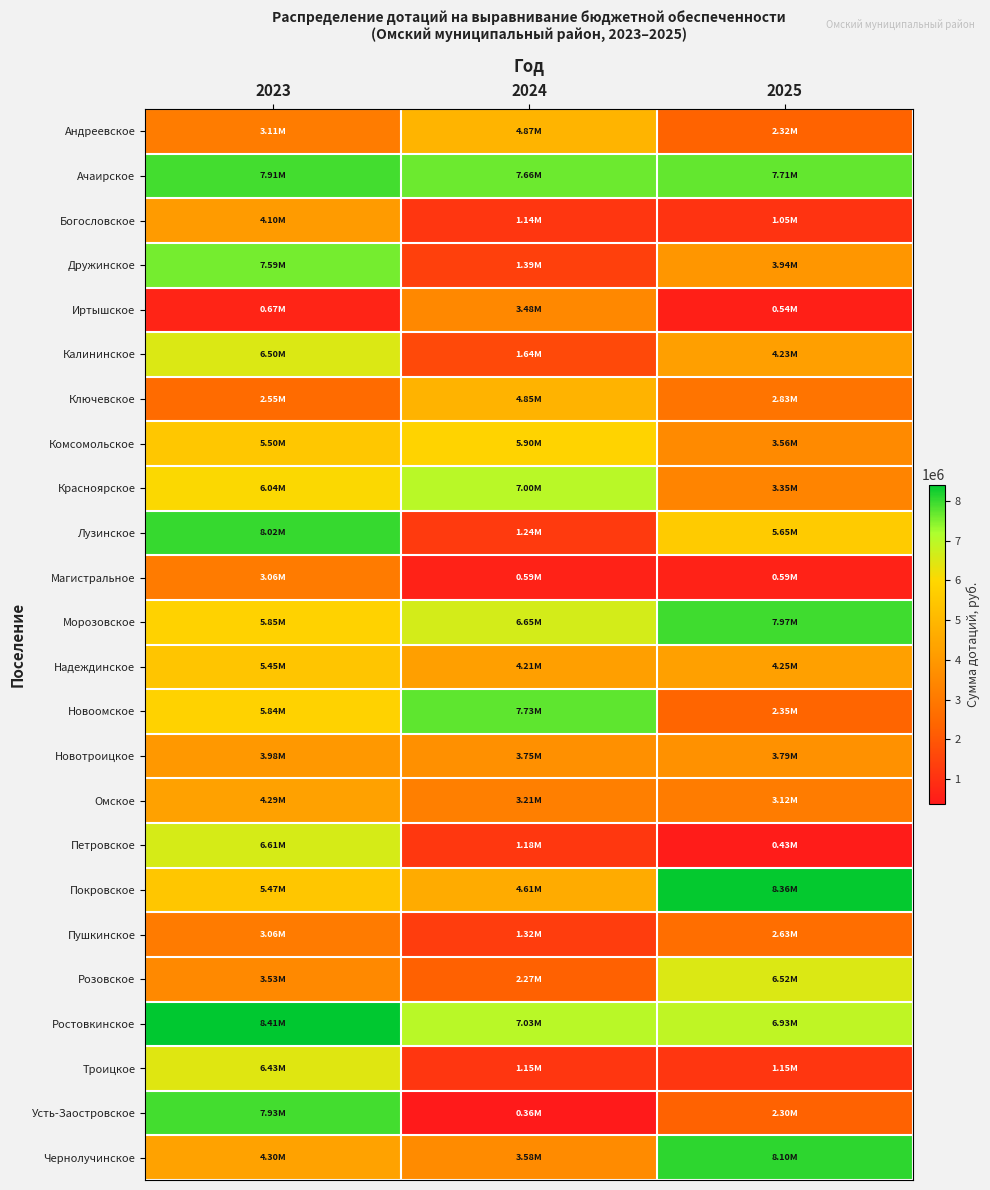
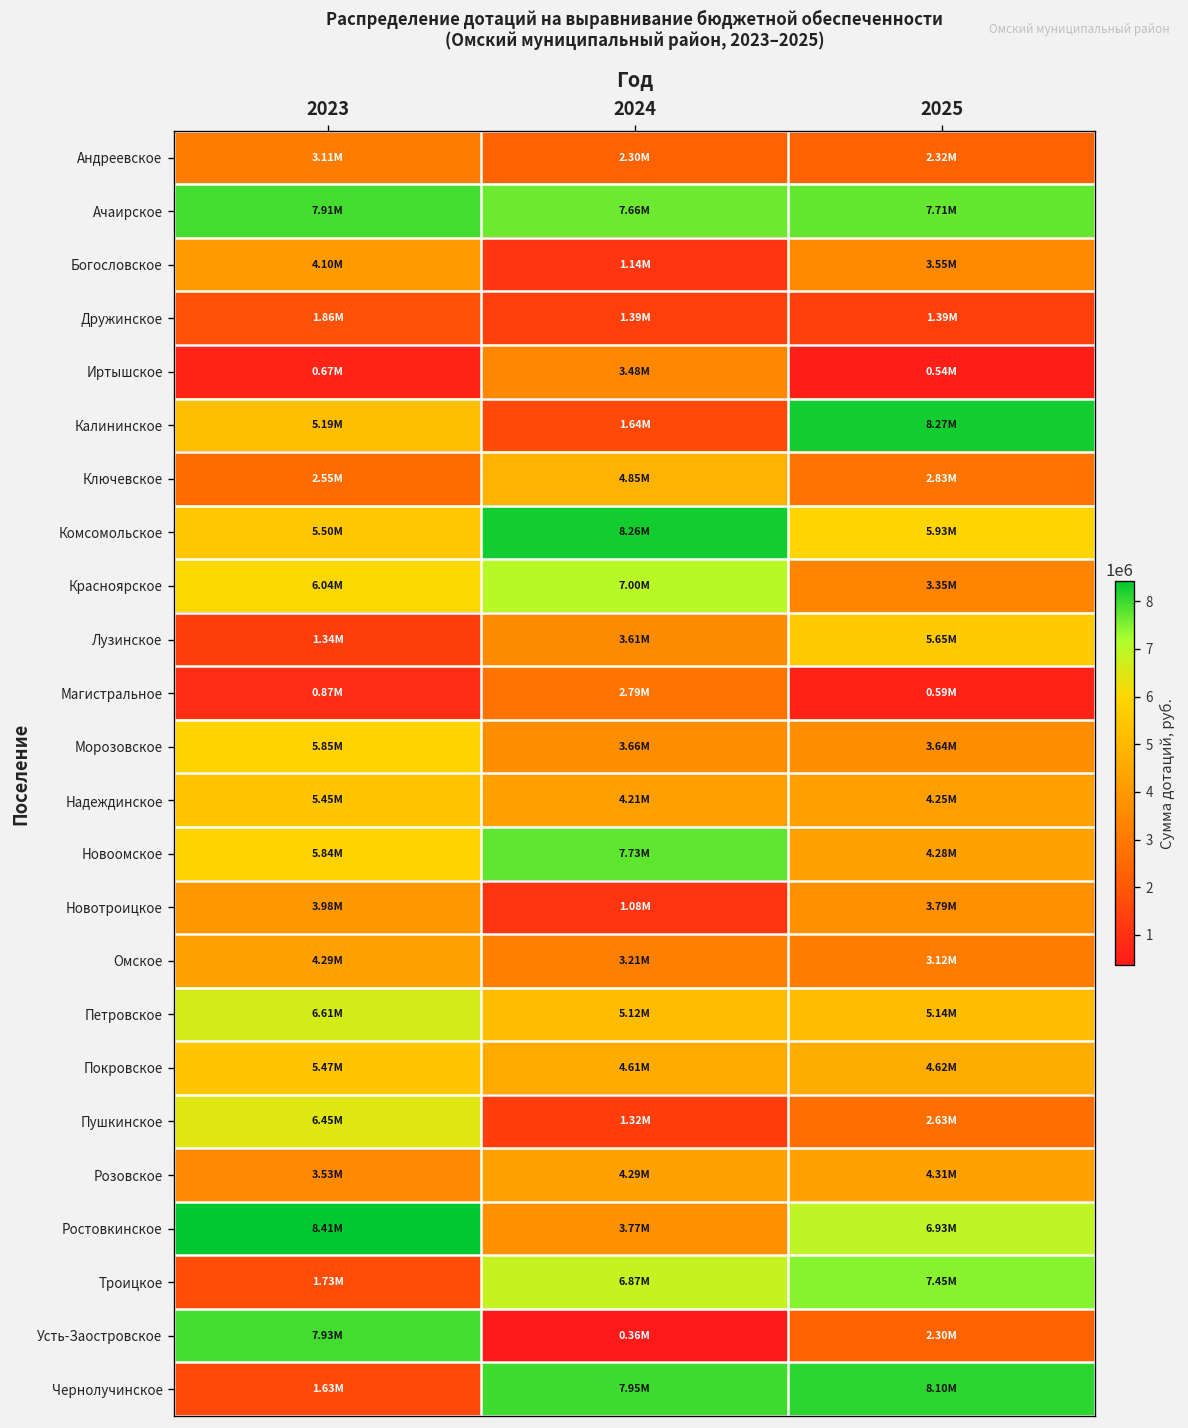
Андреевское, 2024: 4.87M -> 2.30M
Богословское, 2025: 1.05M -> 3.55M
Дружинское, 2023: 7.59M -> 1.86M
Дружинское, 2025: 3.94M -> 1.39M
Калининское, 2023: 6.50M -> 5.19M
Калининское, 2025: 4.23M -> 8.27M
Комсомольское, 2024: 5.90M -> 8.26M
Комсомольское, 2025: 3.56M -> 5.93M
Лузинское, 2023: 8.02M -> 1.34M
Лузинское, 2024: 1.24M -> 3.61M
Магистральное, 2023: 3.06M -> 0.87M
Магистральное, 2024: 0.59M -> 2.79M
Морозовское, 2024: 6.65M -> 3.66M
Морозовское, 2025: 7.97M -> 3.64M
Новоомское, 2025: 2.35M -> 4.28M
Новотроицкое, 2024: 3.75M -> 1.08M
Петровское, 2024: 1.18M -> 5.12M
Петровское, 2025: 0.43M -> 5.14M
Покровское, 2025: 8.36M -> 4.62M
Пушкинское, 2023: 3.06M -> 6.45M
Розовское, 2024: 2.27M -> 4.29M
Розовское, 2025: 6.52M -> 4.31M
Ростовкинское, 2024: 7.03M -> 3.77M
Троицкое, 2023: 6.43M -> 1.73M
Троицкое, 2024: 1.15M -> 6.87M
Троицкое, 2025: 1.15M -> 7.45M
Чернолучинское, 2023: 4.30M -> 1.63M
Чернолучинское, 2024: 3.58M -> 7.95M
